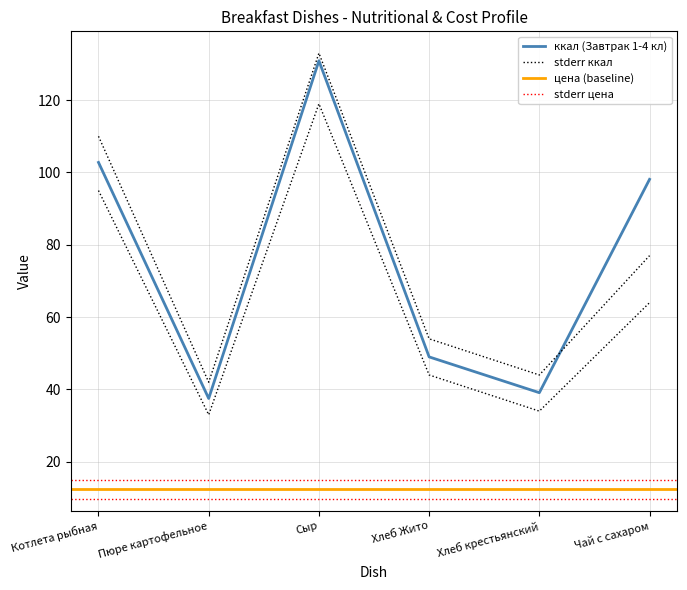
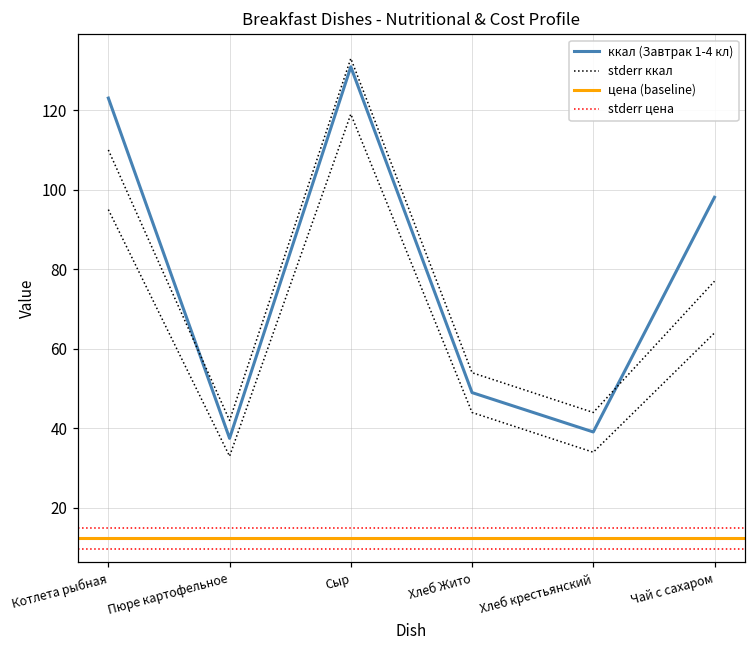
ккал (Завтрак 1-4 кл), Котлета рыбная: 103 -> 123
